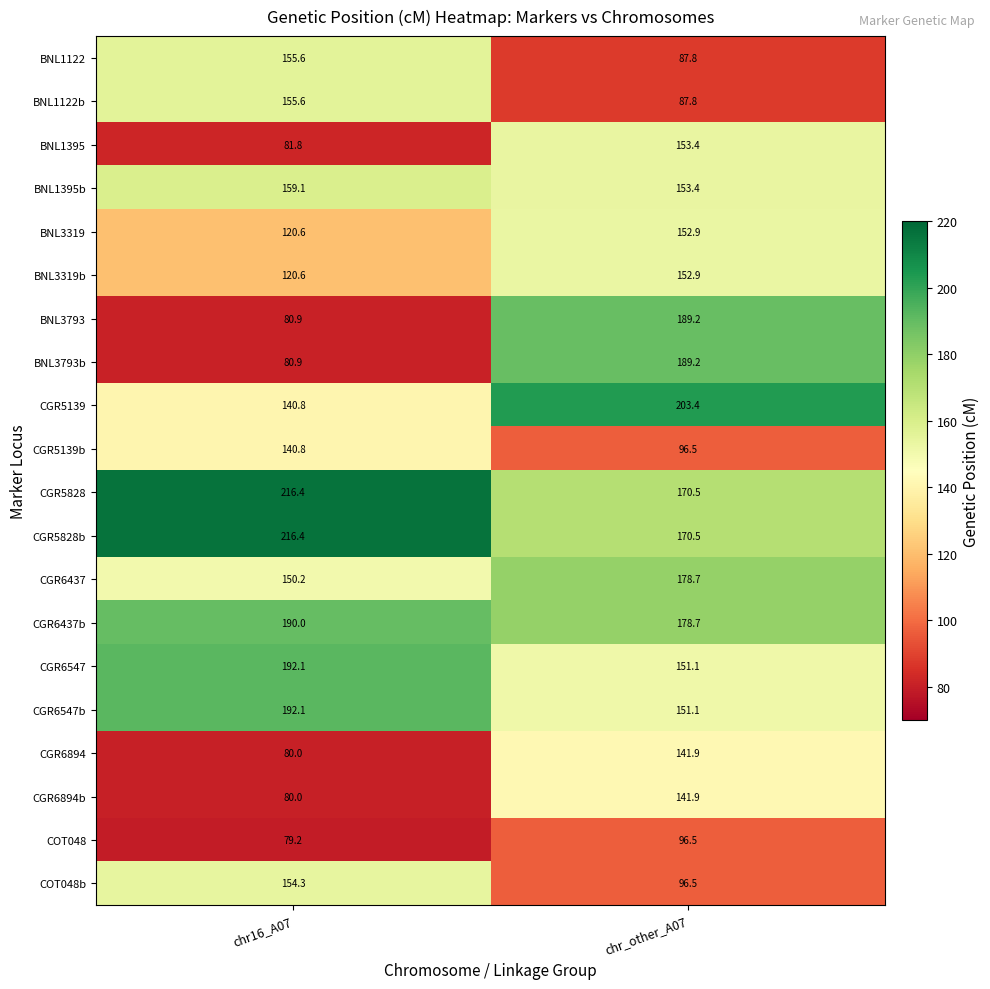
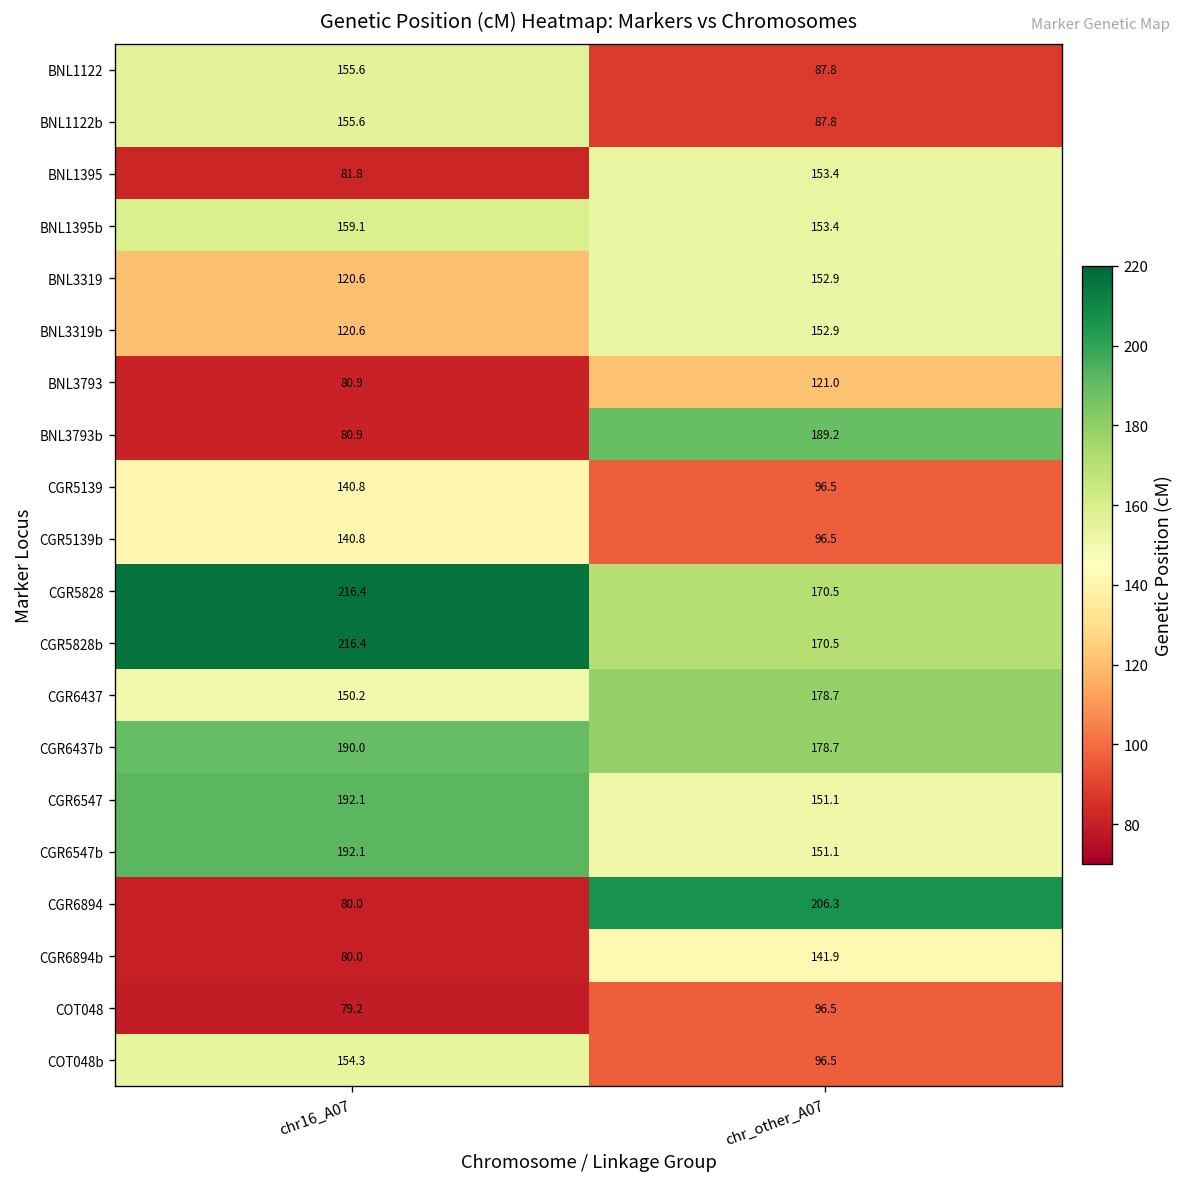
BNL3793, chr_other_A07: 189.2 -> 121.0
CGR5139, chr_other_A07: 203.4 -> 96.5
CGR6894, chr_other_A07: 141.9 -> 206.3
